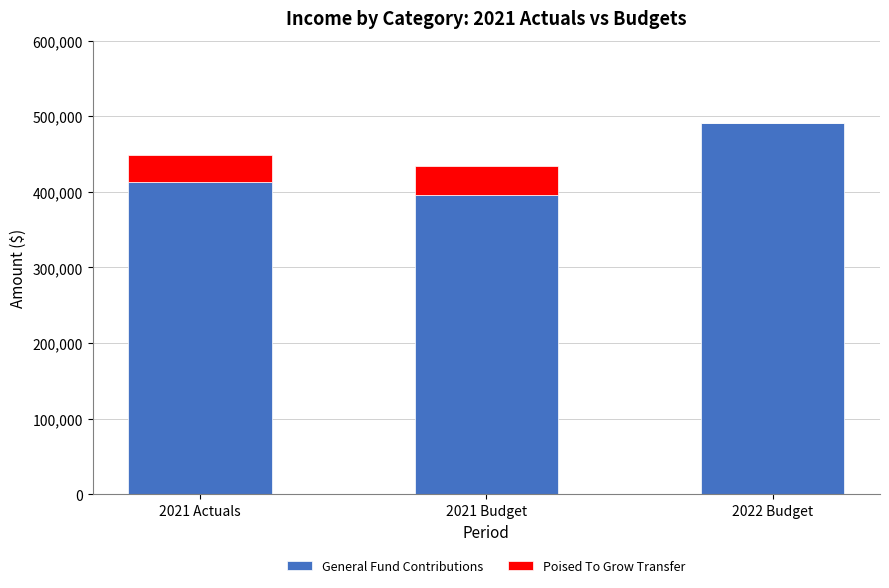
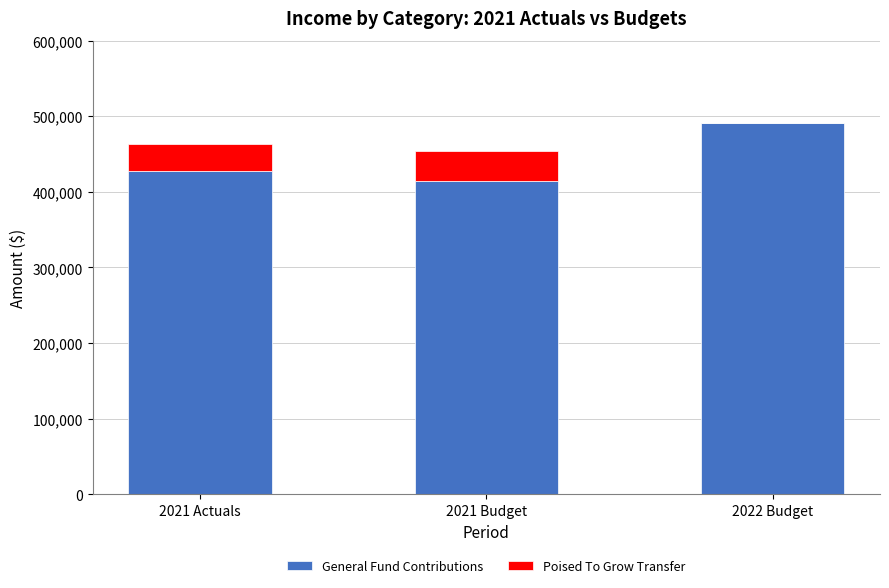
General Fund Contributions, 2021 Actuals: 410,000 -> 430,000
General Fund Contributions, 2021 Budget: 400,000 -> 410,000
